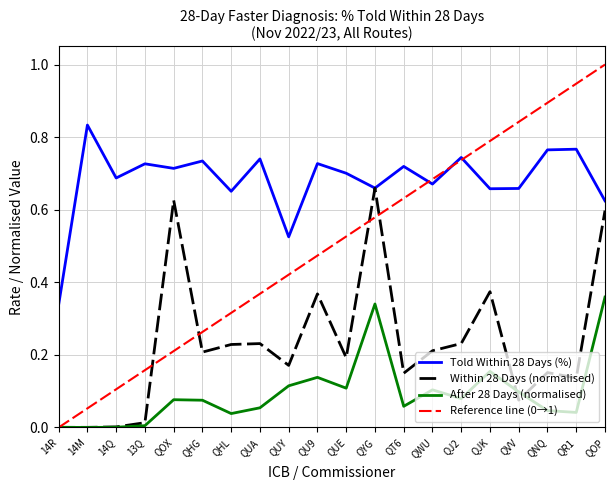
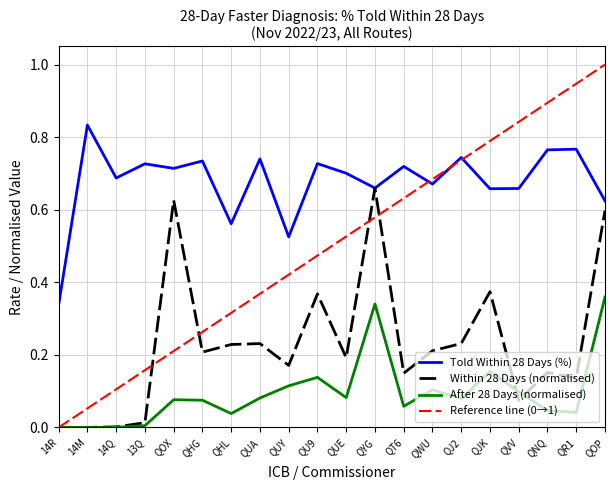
Told Within 28 Days (%), QHL: 0.65 -> 0.56
After 28 Days (normalised), QUA: 0.05 -> 0.08
After 28 Days (normalised), QUE: 0.11 -> 0.08
